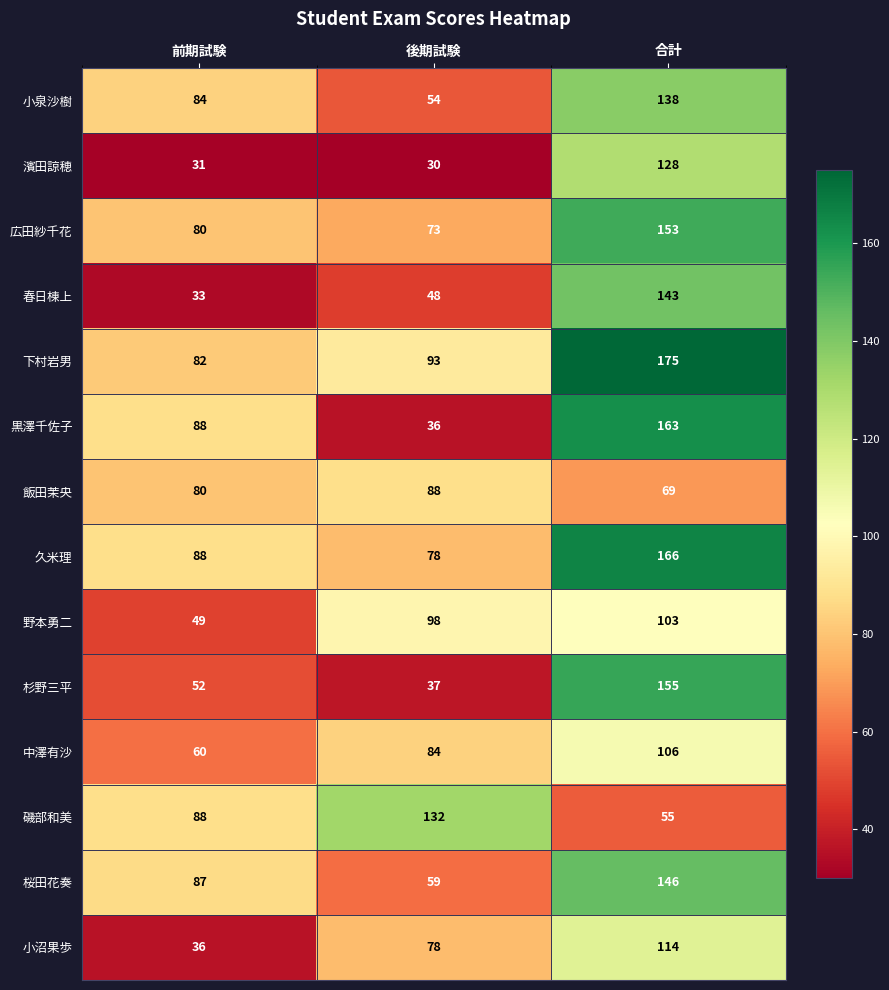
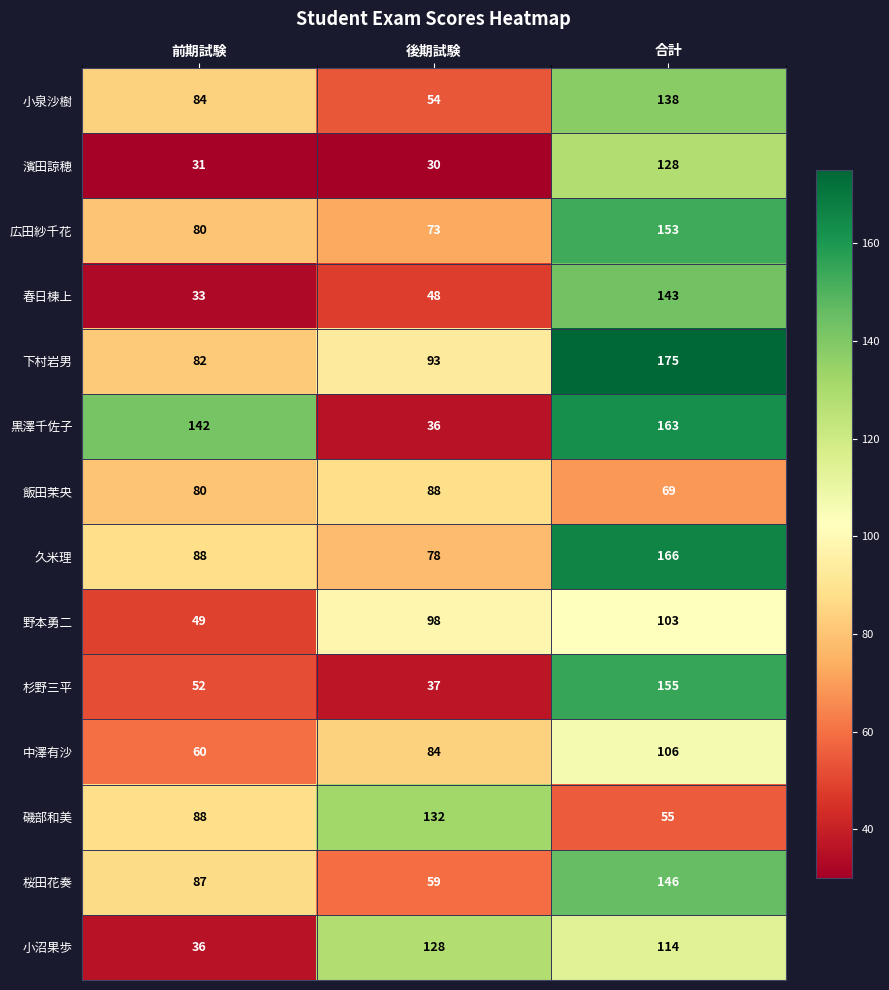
黒澤千佐子, 前期試験: 88 -> 142
小沼果歩, 後期試験: 78 -> 128
